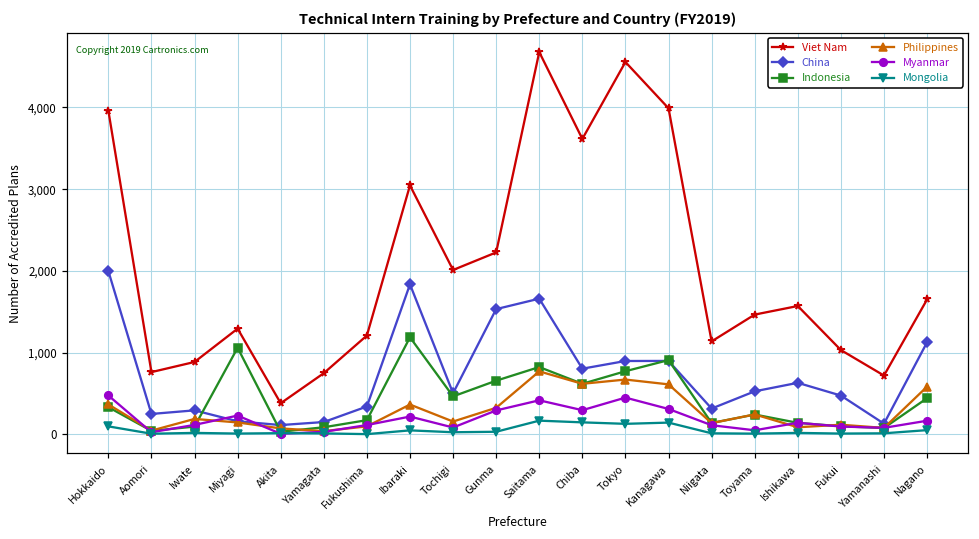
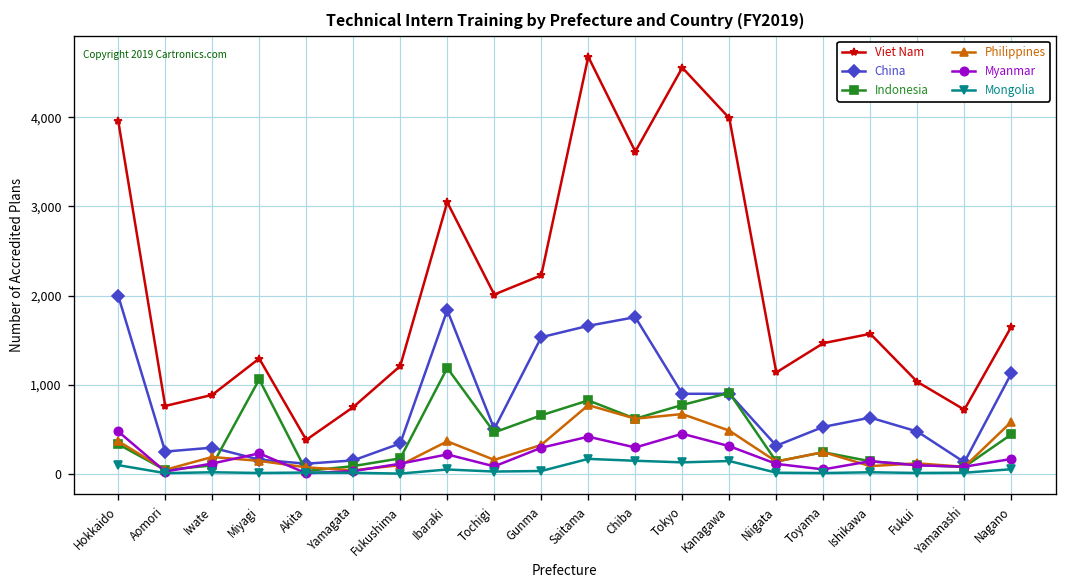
China, Chiba: 800 -> 1,800
Philippines, Kanagawa: 600 -> 500
